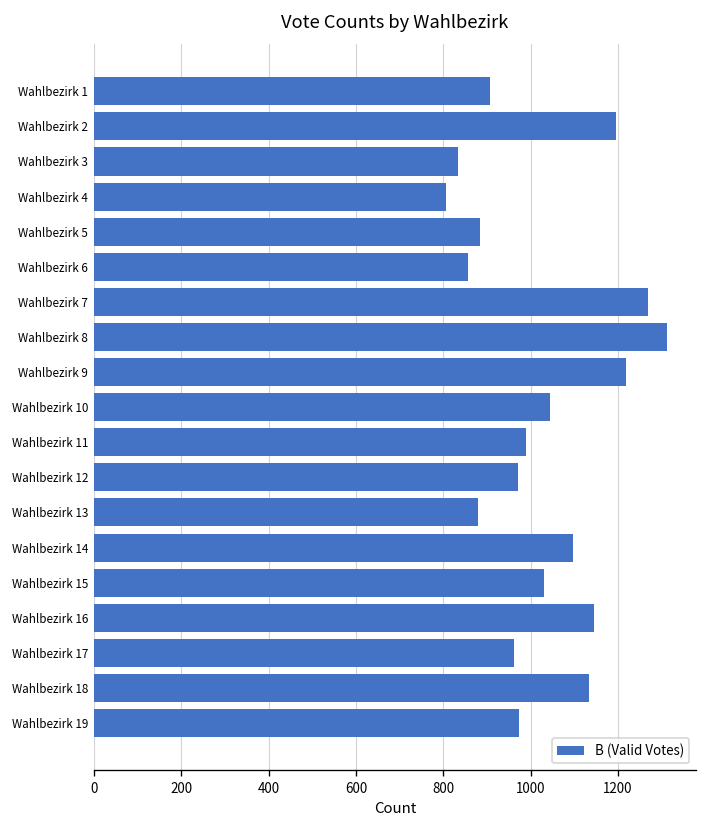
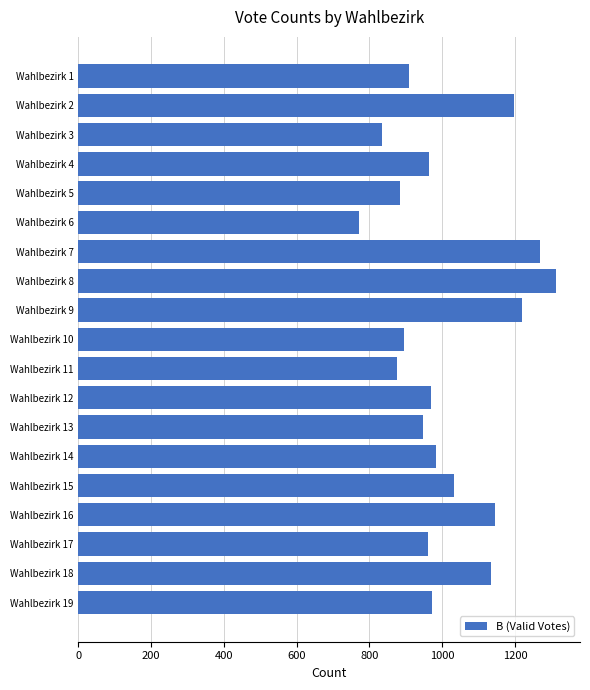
Wahlbezirk 4: 810 -> 960
Wahlbezirk 6: 860 -> 770
Wahlbezirk 10: 1040 -> 900
Wahlbezirk 11: 990 -> 880
Wahlbezirk 13: 880 -> 950
Wahlbezirk 14: 1100 -> 980
